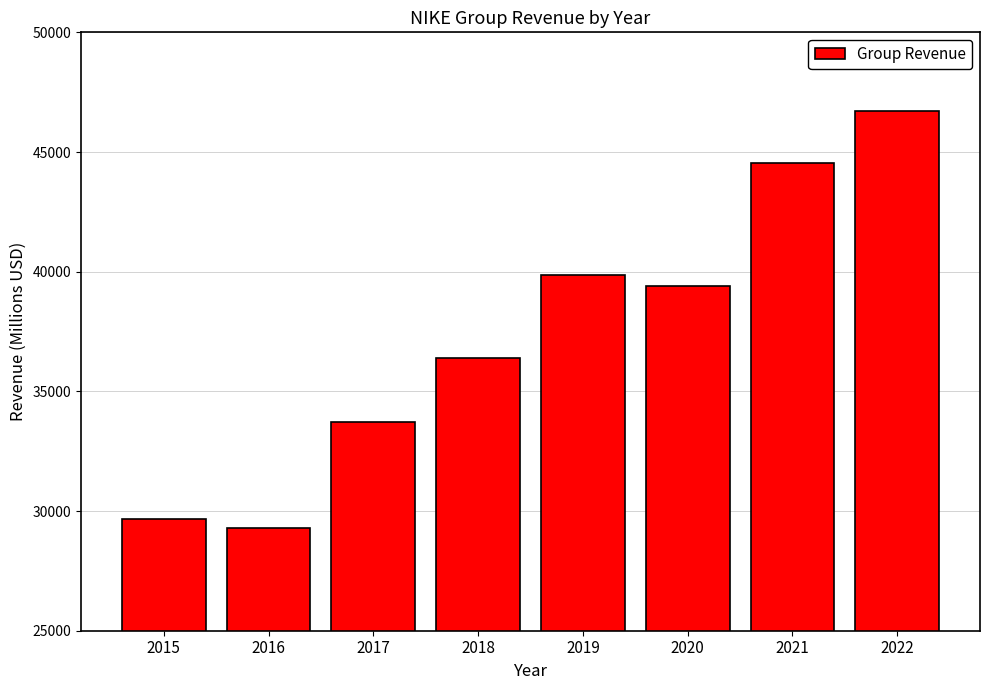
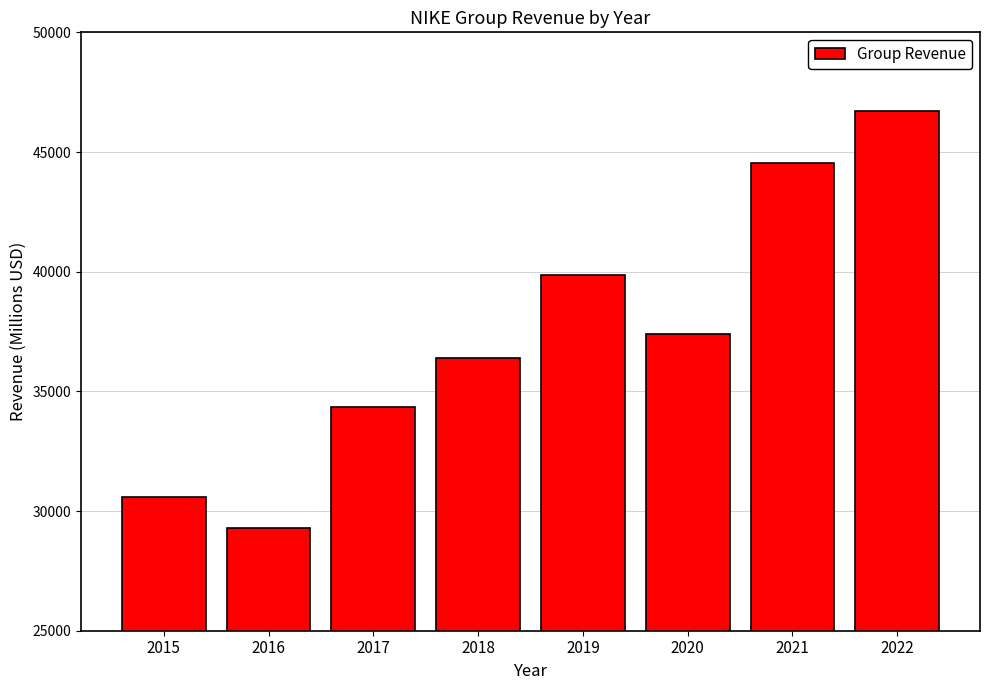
2015: 29700 -> 30600
2017: 33700 -> 34400
2020: 39400 -> 37400
